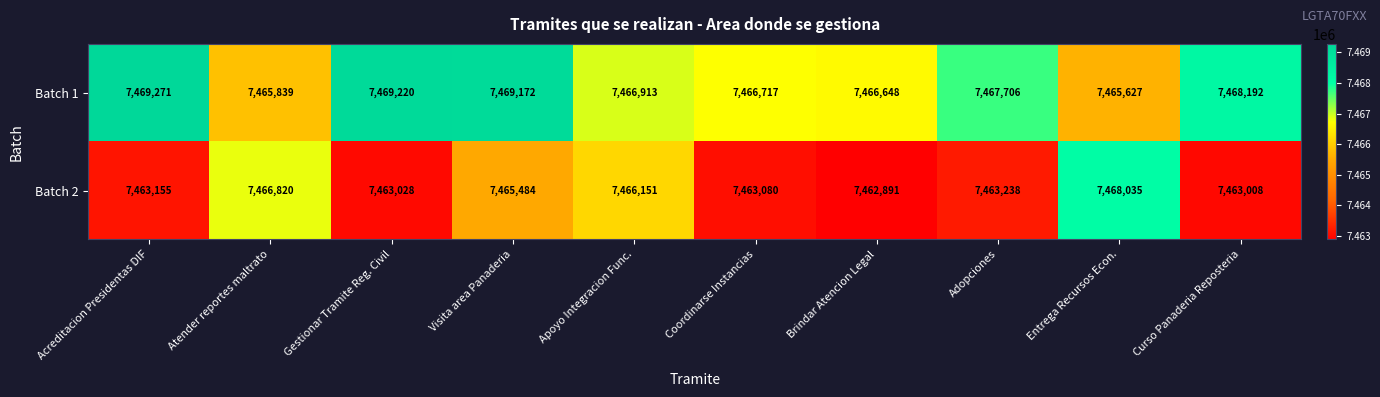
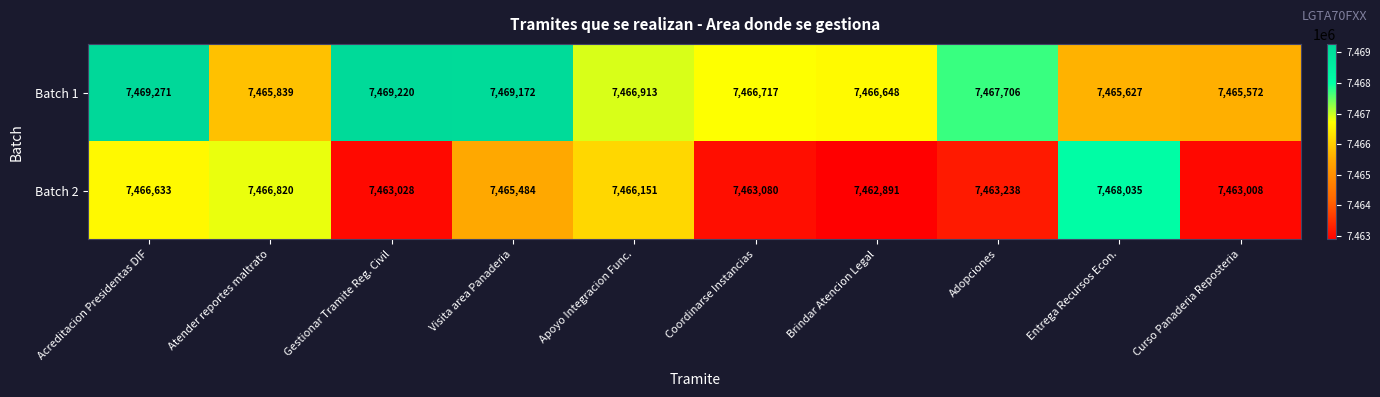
Batch 1, Curso Panaderia Reposteria: 7,468,192 -> 7,465,572
Batch 2, Acreditacion Presidentas DIF: 7,463,155 -> 7,466,633
